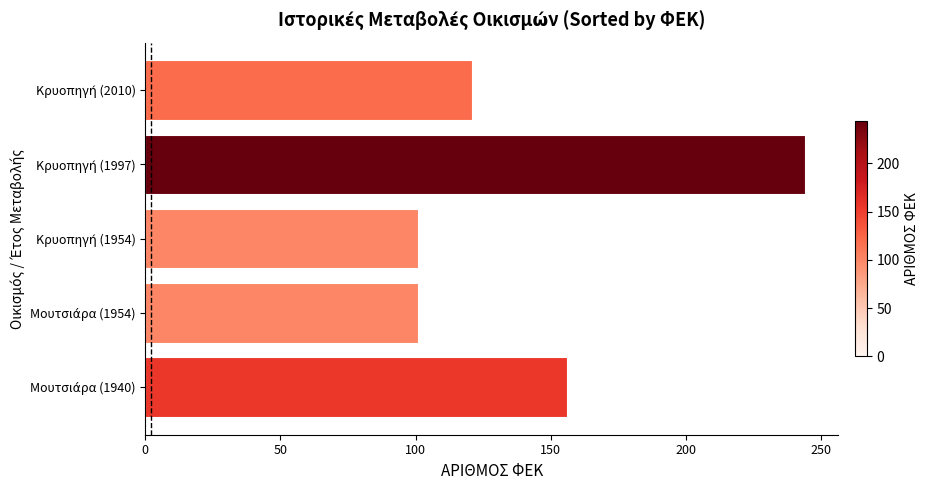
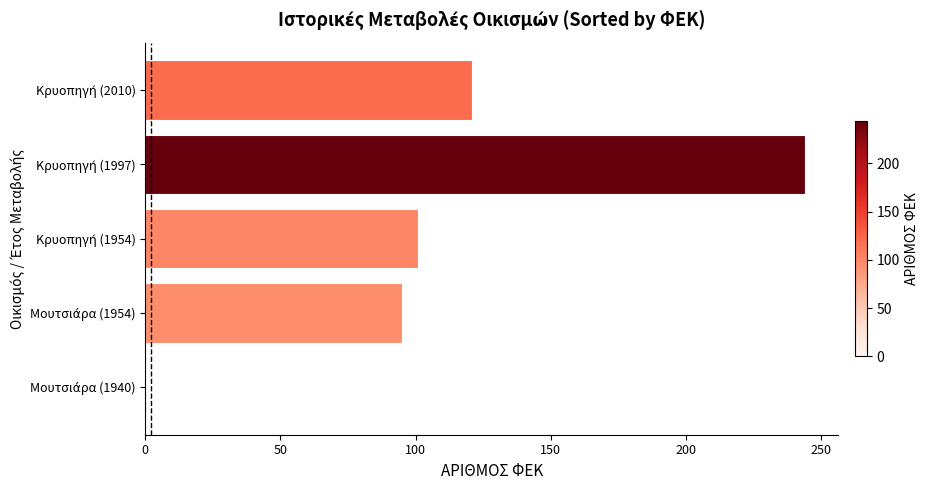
Μουτσιάρα (1954): 101 -> 95
Μουτσιάρα (1940): 156 -> 0
